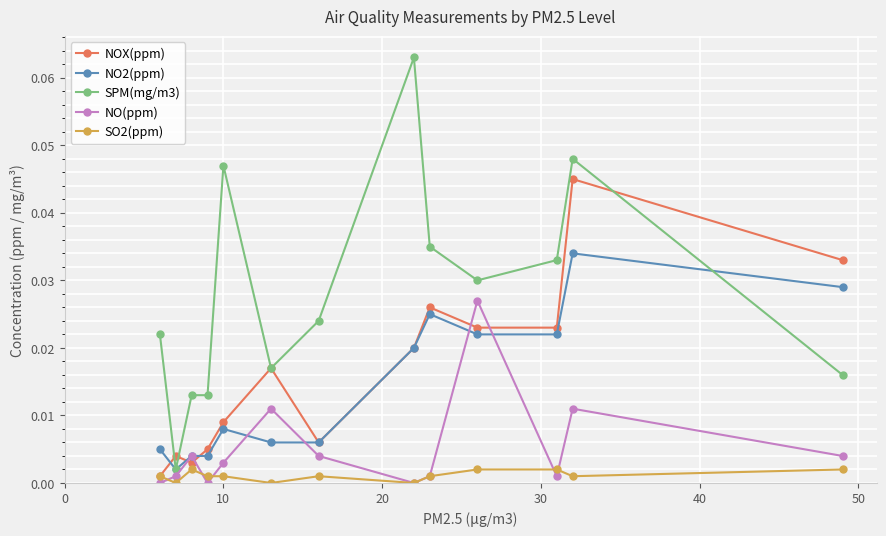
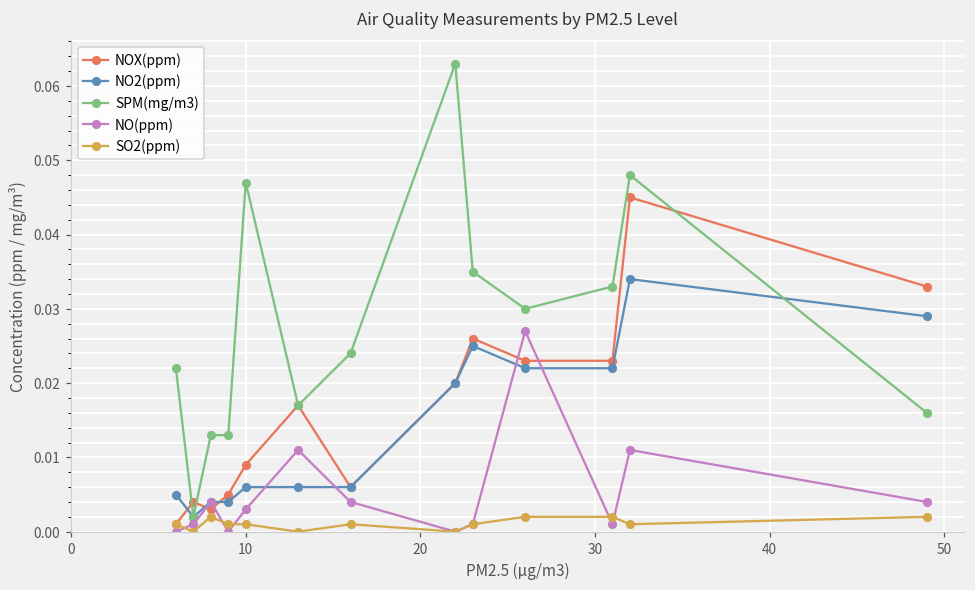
NO2(ppm), 10: 0.008 -> 0.006
